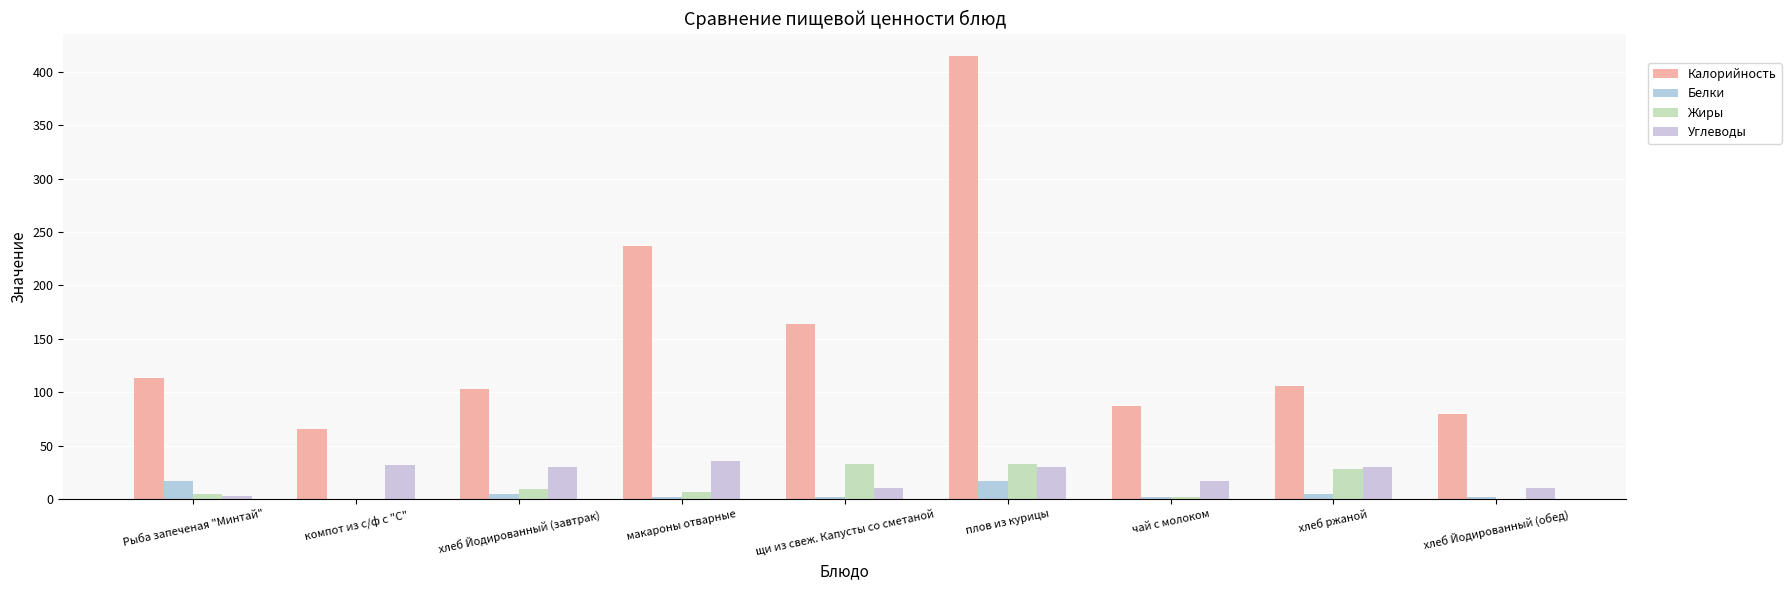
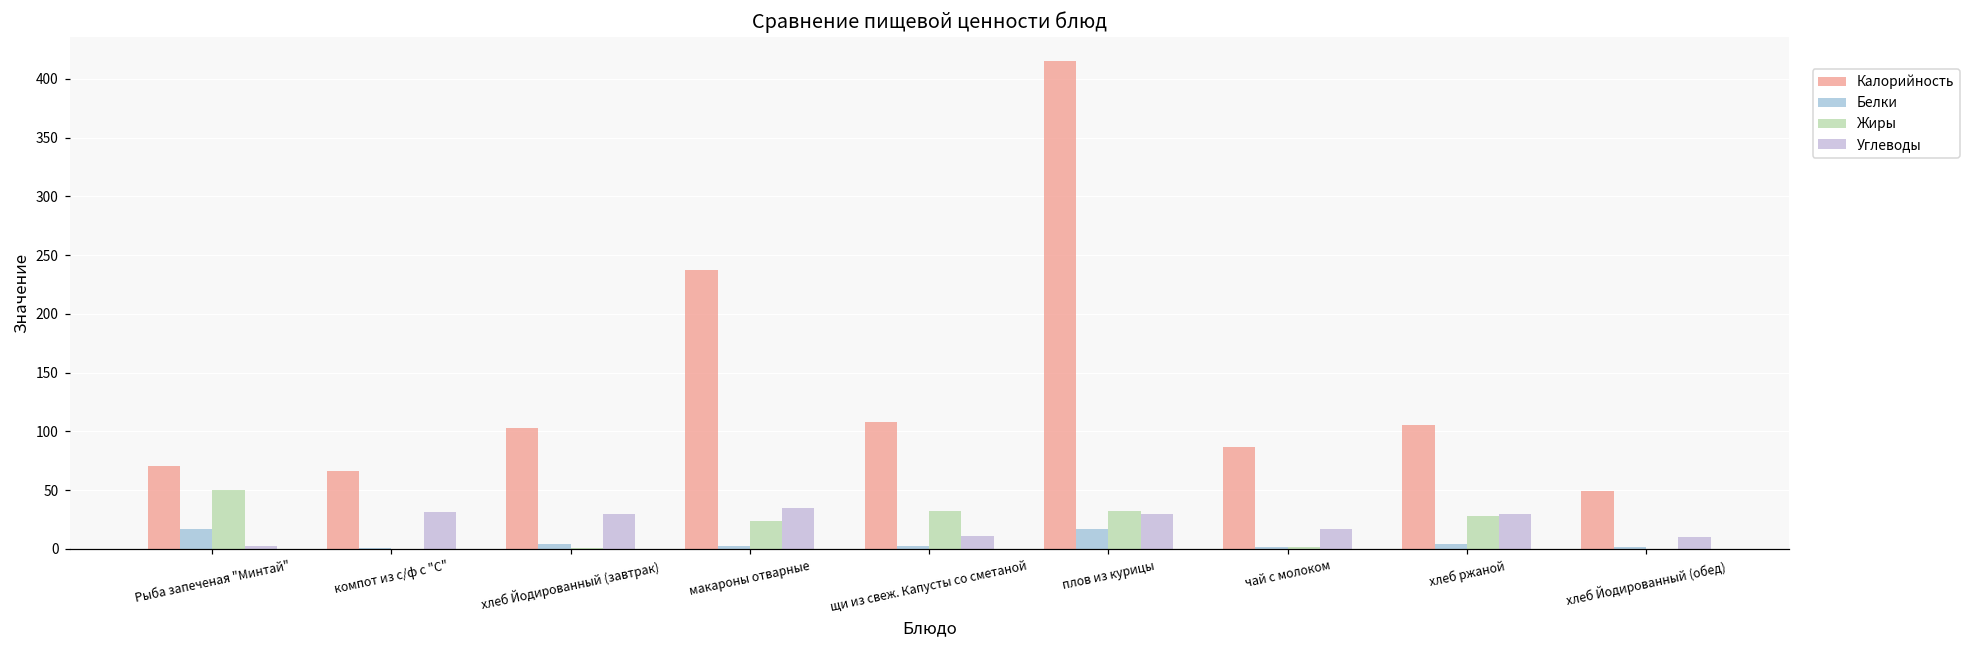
Калорийность, Рыба запеченая "Минтай": 113 -> 71
Жиры, Рыба запеченая "Минтай": 4 -> 50
Жиры, хлеб Йодированный (завтрак): 10 -> 1
Жиры, макароны отварные: 6 -> 24
Калорийность, щи из свеж. Капусты со сметаной: 164 -> 108
Калорийность, хлеб Йодированный (обед): 79 -> 50
